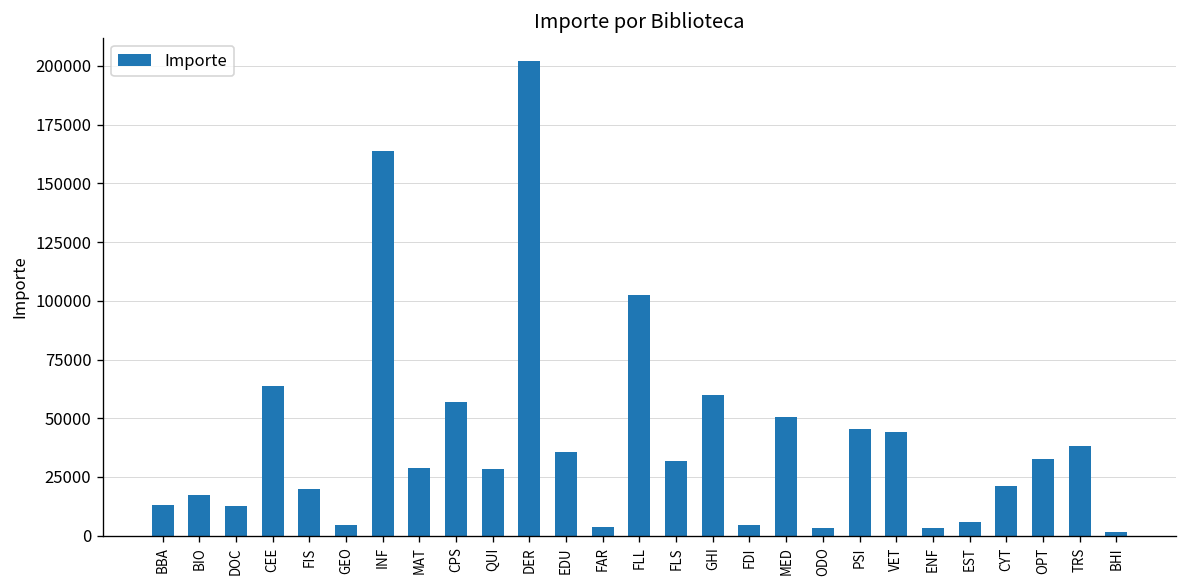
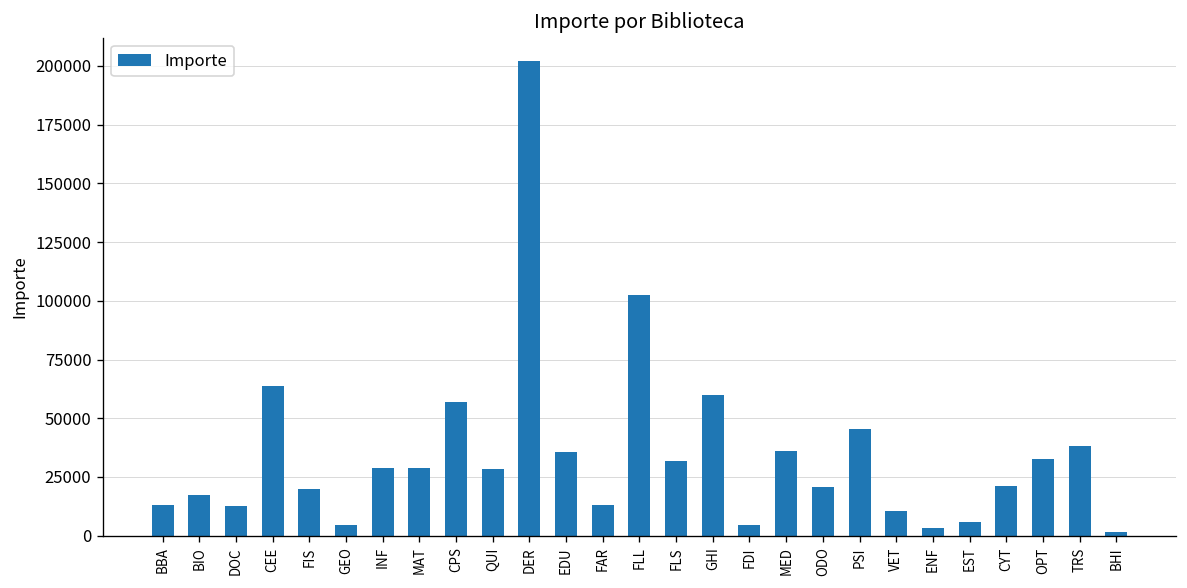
INF: 164000 -> 29000
FAR: 4000 -> 13000
MED: 50000 -> 36000
ODO: 3000 -> 21000
VET: 44000 -> 10000
